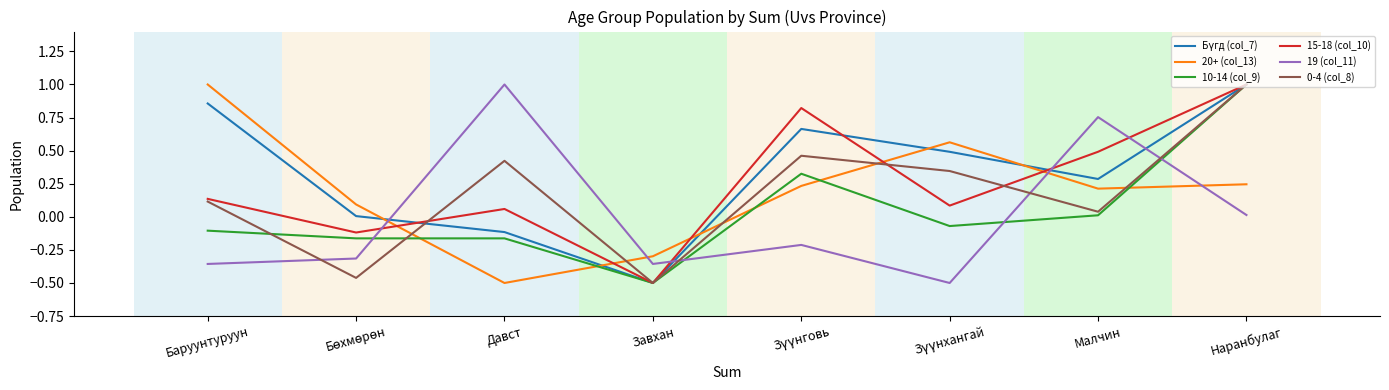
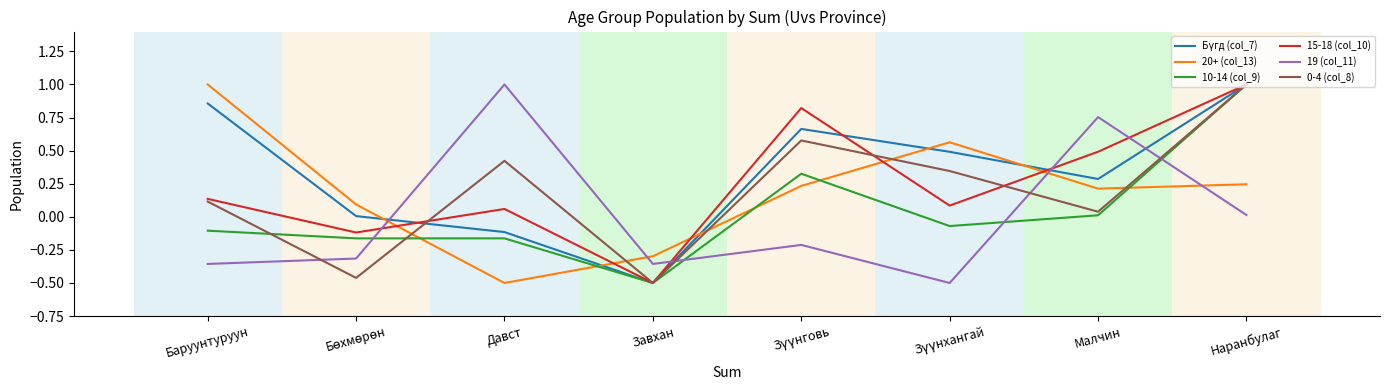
0-4 (col_8), Зүүнговь: 0.46 -> 0.58
